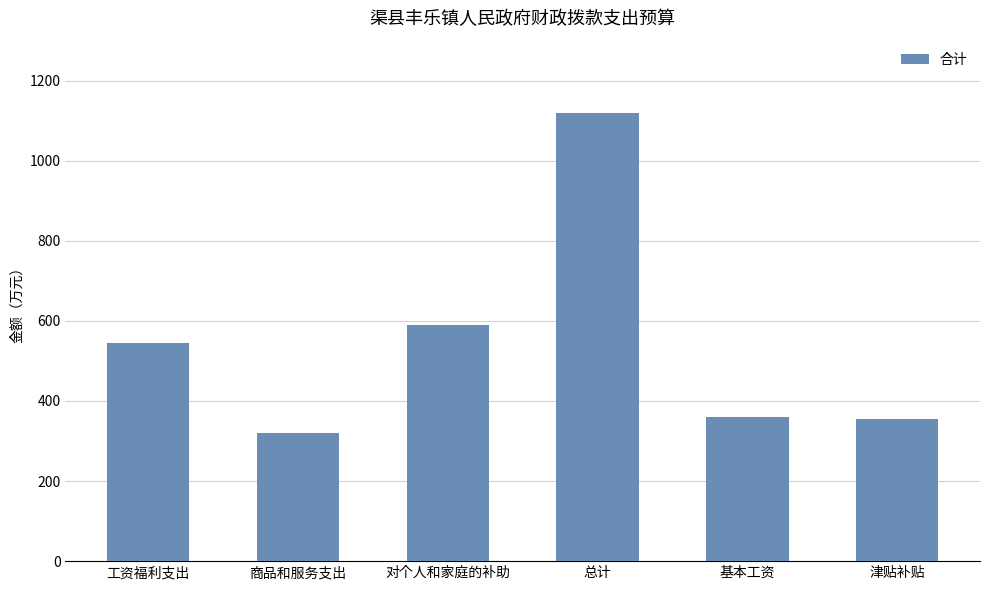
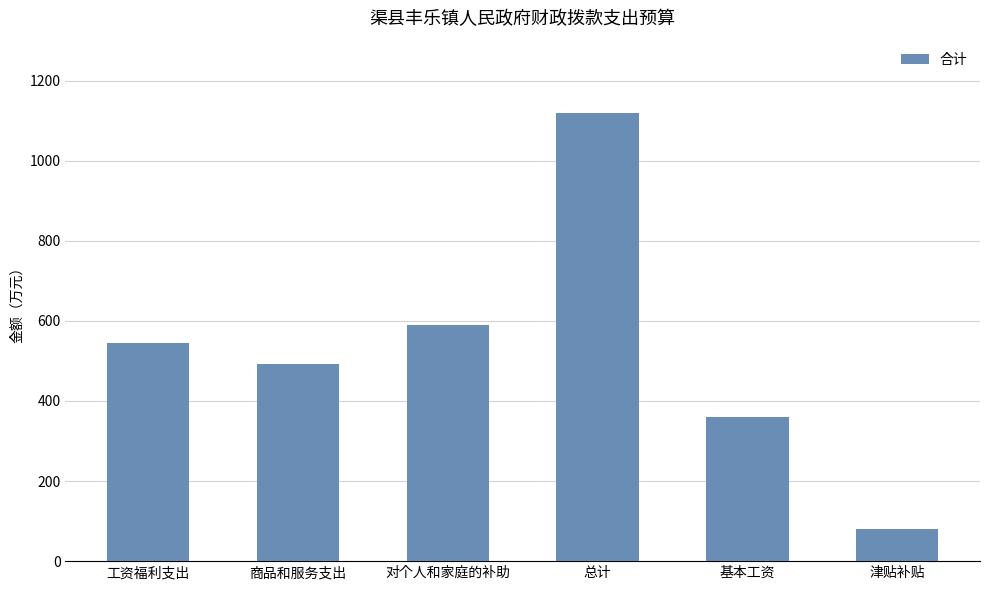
商品和服务支出: 320 -> 490
津贴补贴: 360 -> 80
